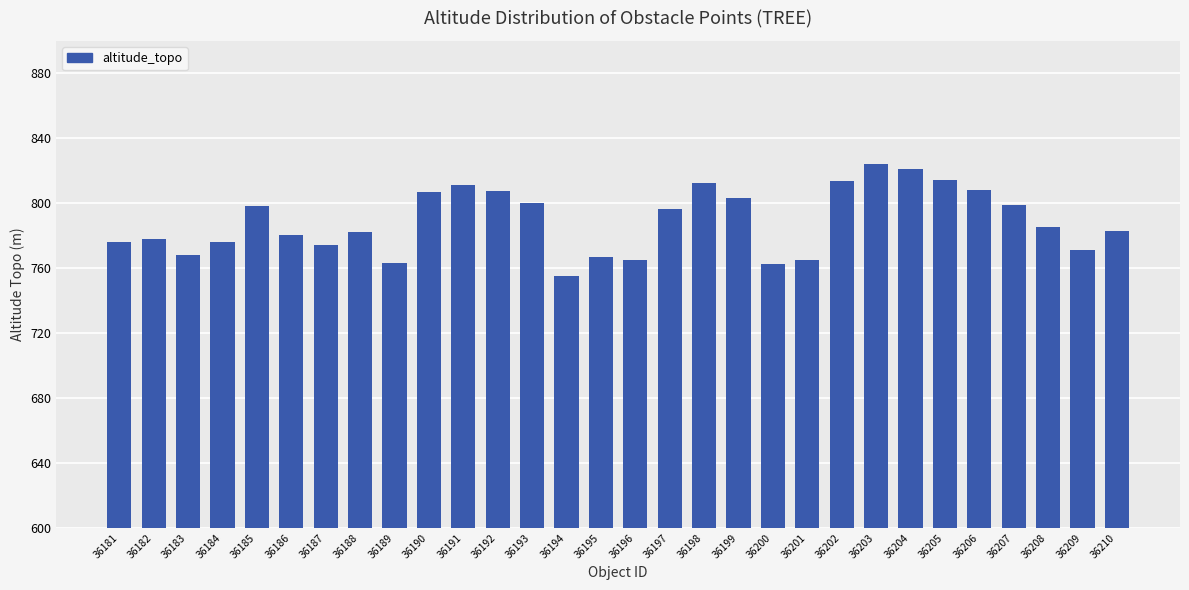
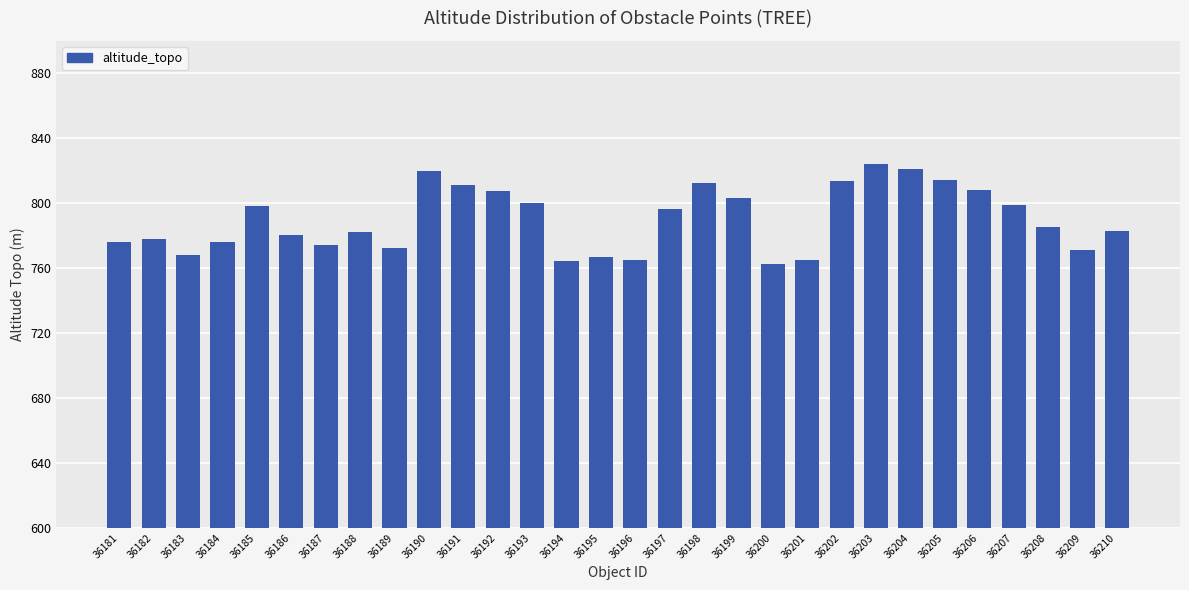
36189: 763 -> 772
36190: 807 -> 820
36194: 755 -> 765
